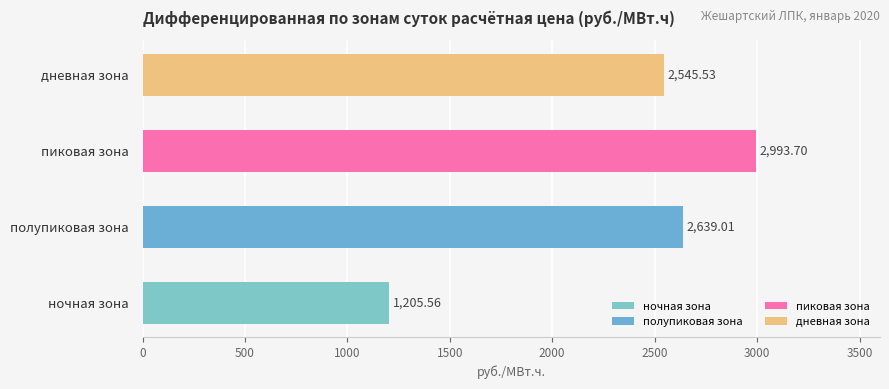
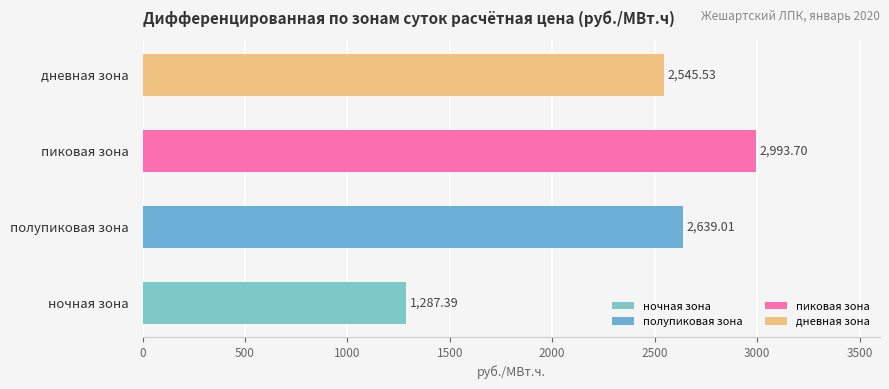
ночная зона: 1,205.56 -> 1,287.39
